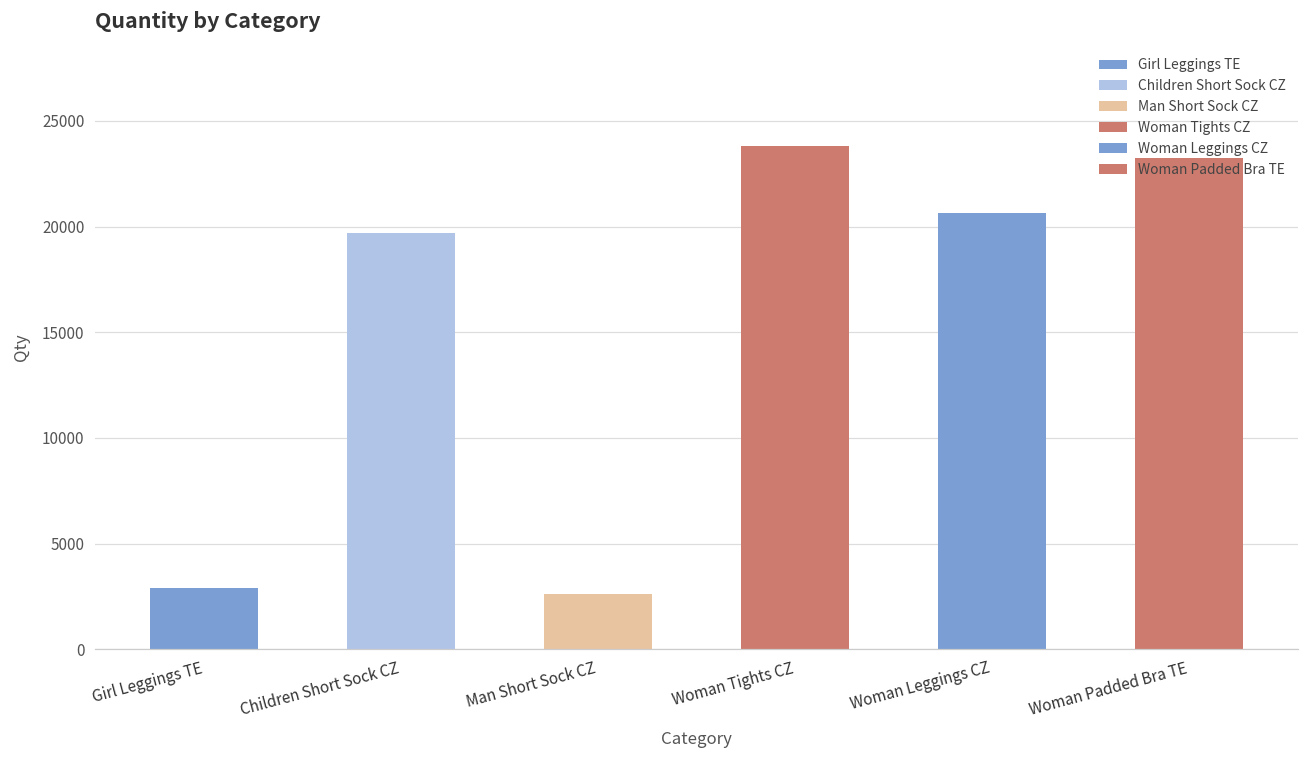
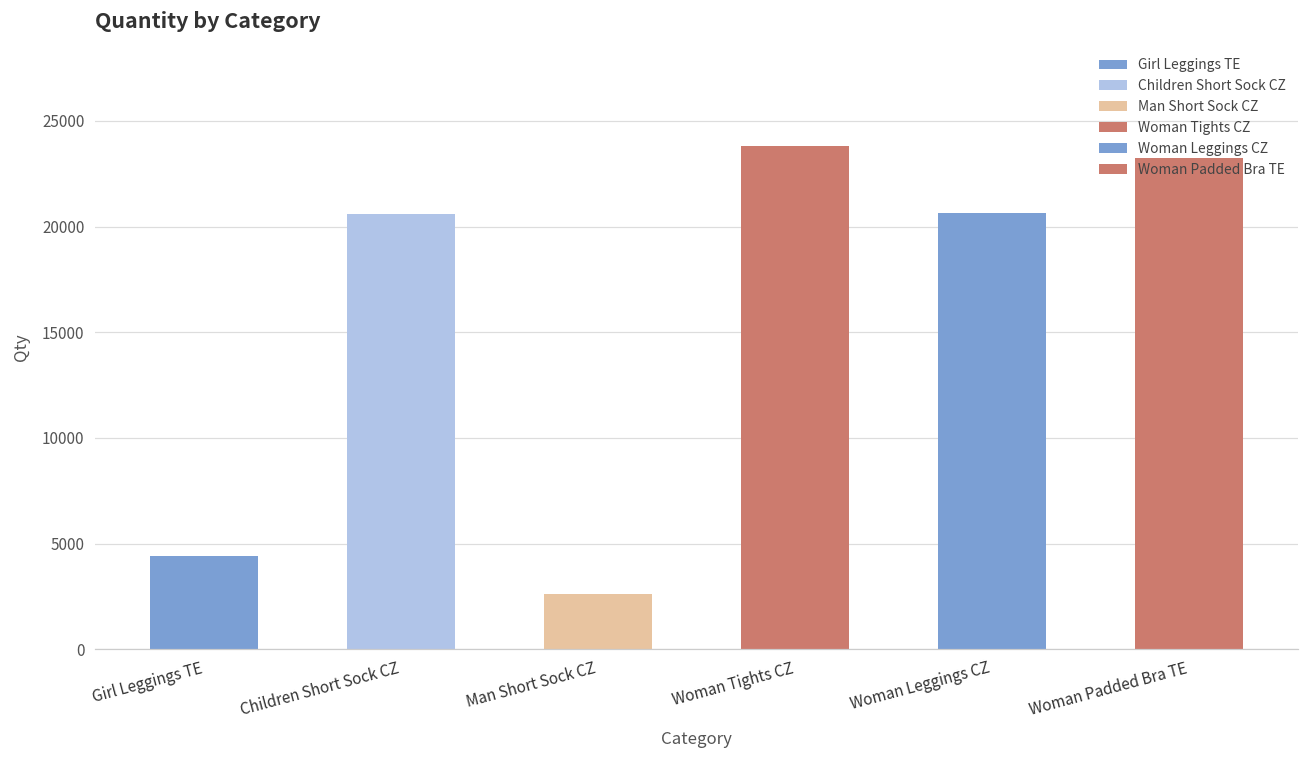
Girl Leggings TE: 2900 -> 4400
Children Short Sock CZ: 19700 -> 20600
